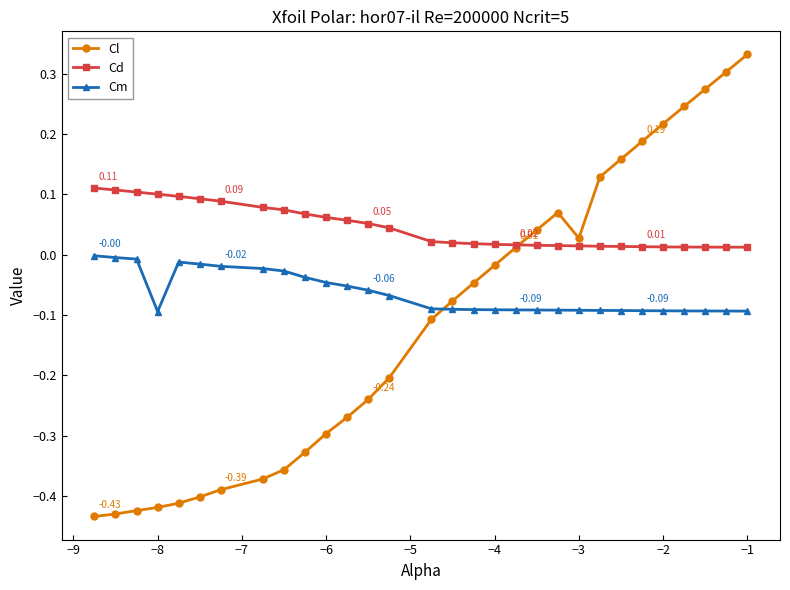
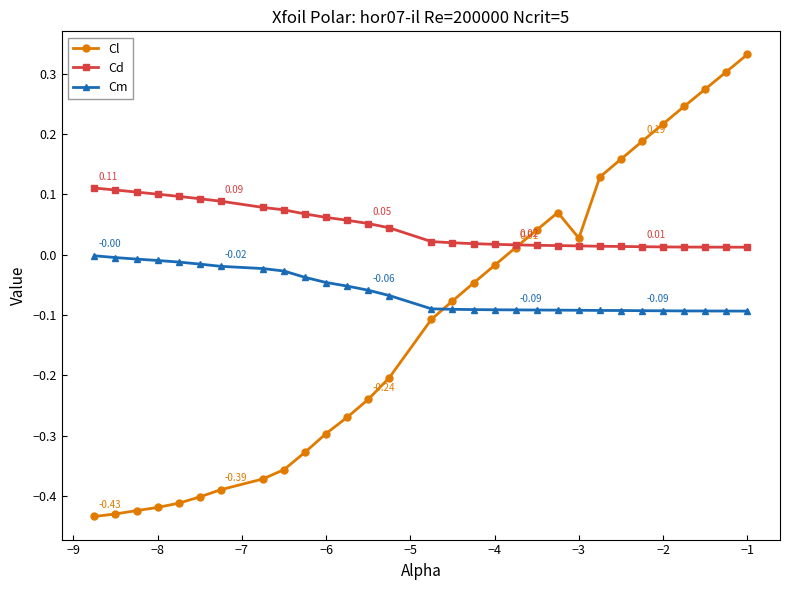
Cm, −8: -0.09 -> -0.01
